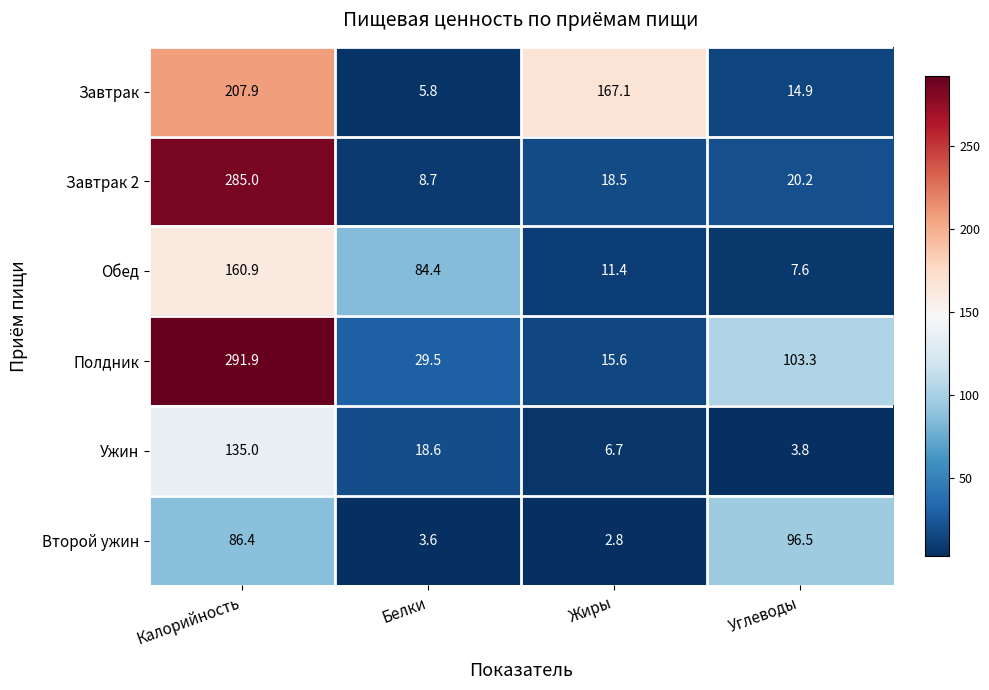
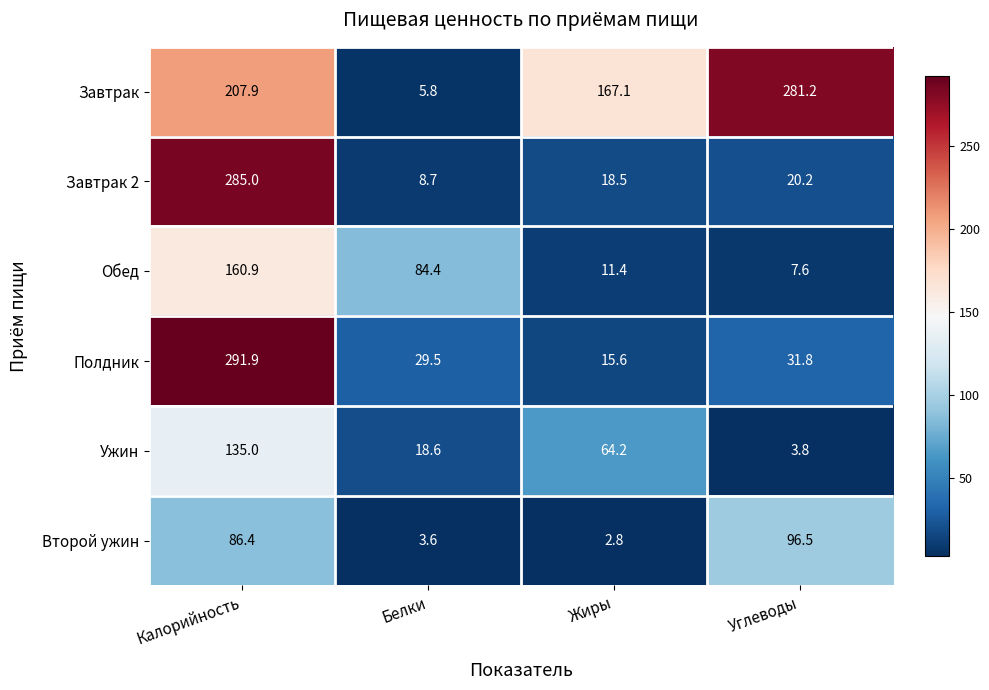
Завтрак, Углеводы: 14.9 -> 281.2
Полдник, Углеводы: 103.3 -> 31.8
Ужин, Жиры: 6.7 -> 64.2
